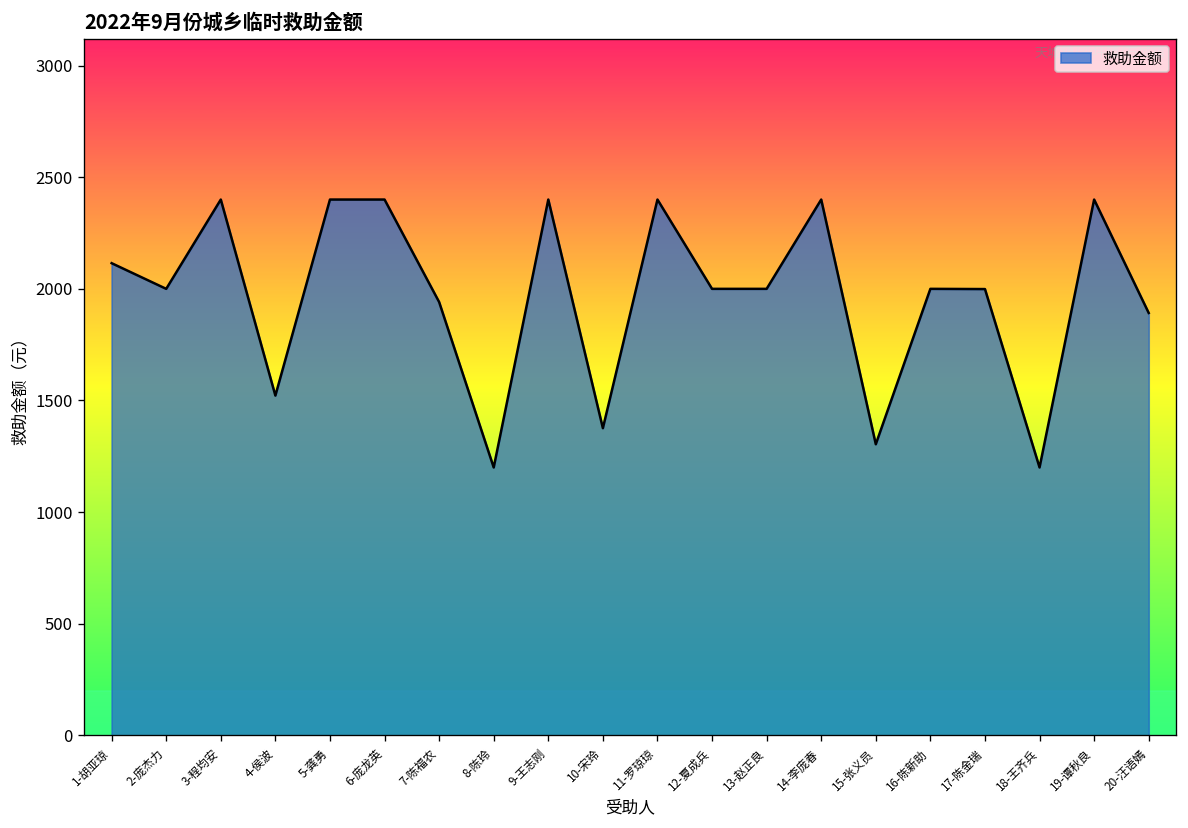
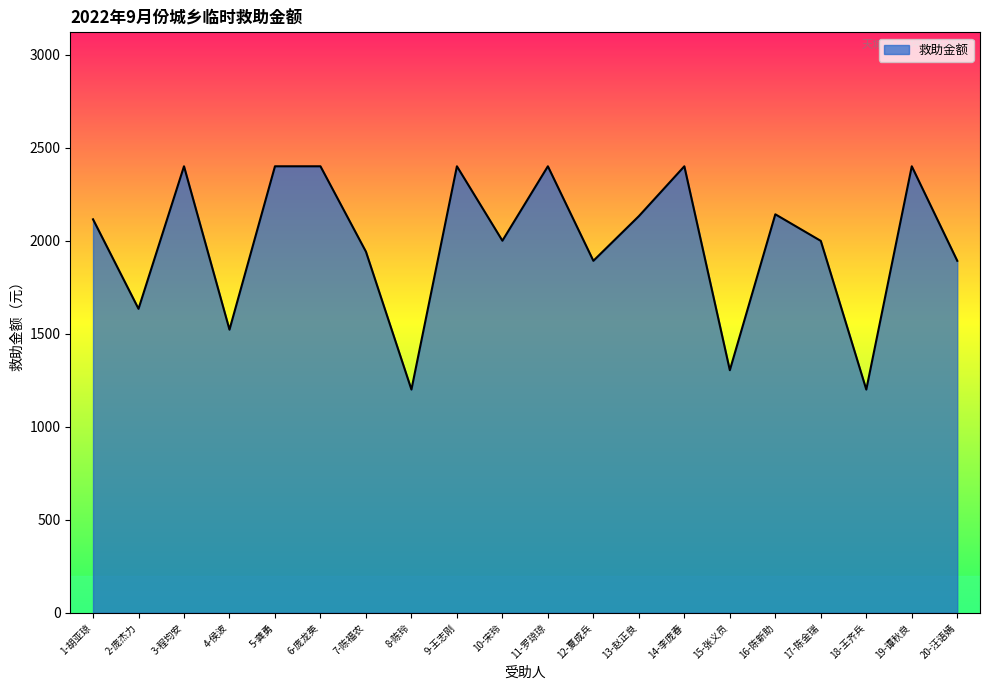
2-庞杰力: 2000 -> 1630
10-宋玲: 1380 -> 2000
12-夏成兵: 2000 -> 1890
13-赵正良: 2000 -> 2130
16-陈新助: 2000 -> 2140
